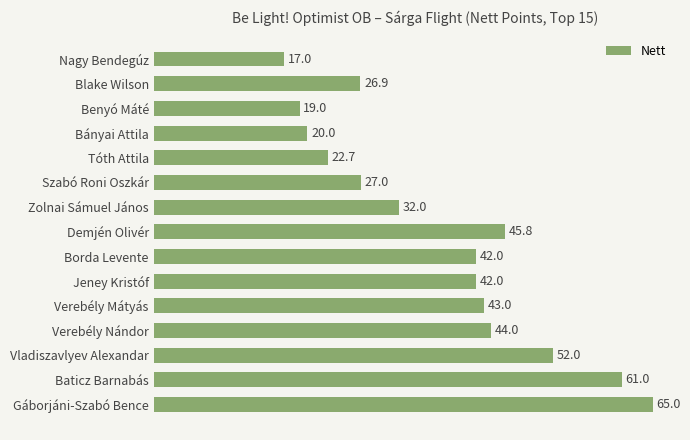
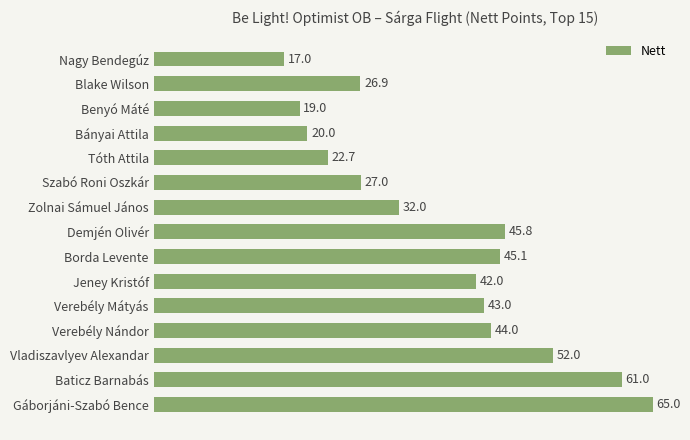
Borda Levente: 42.0 -> 45.1
